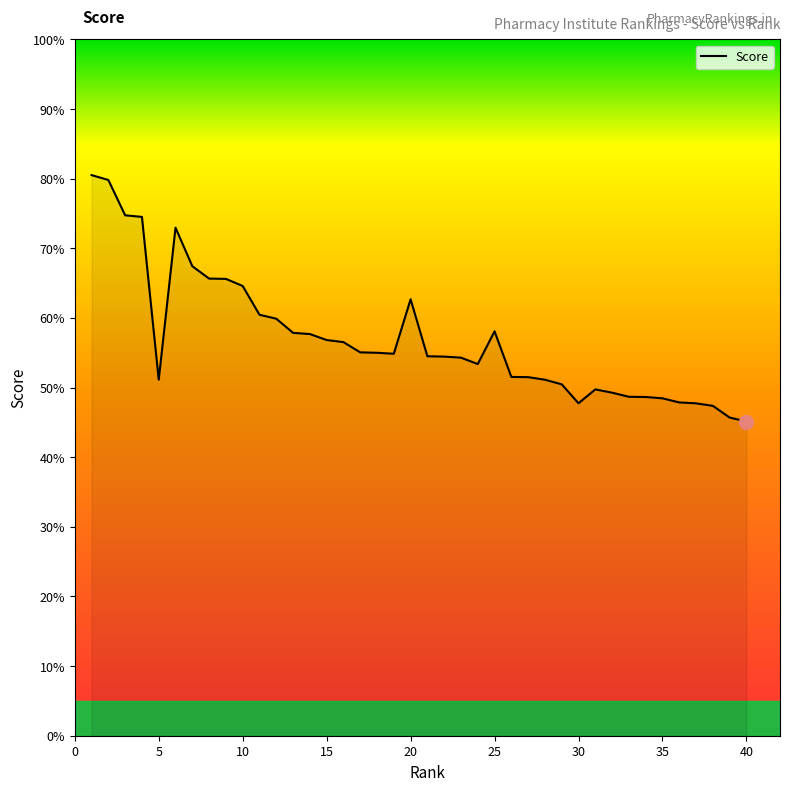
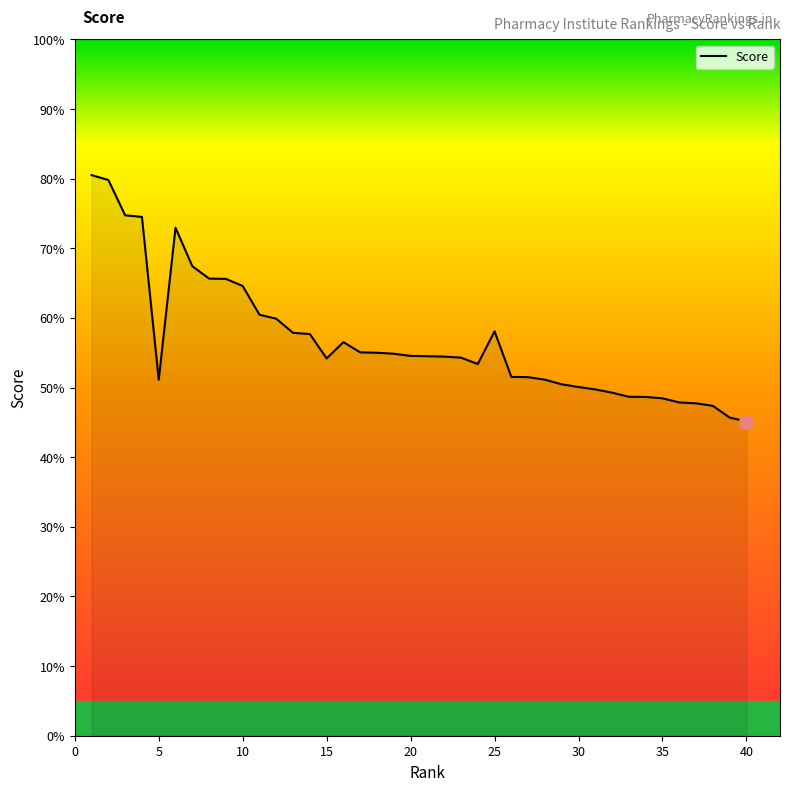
Score, 15: 57% -> 54%
Score, 20: 63% -> 55%
Score, 30: 48% -> 50%
